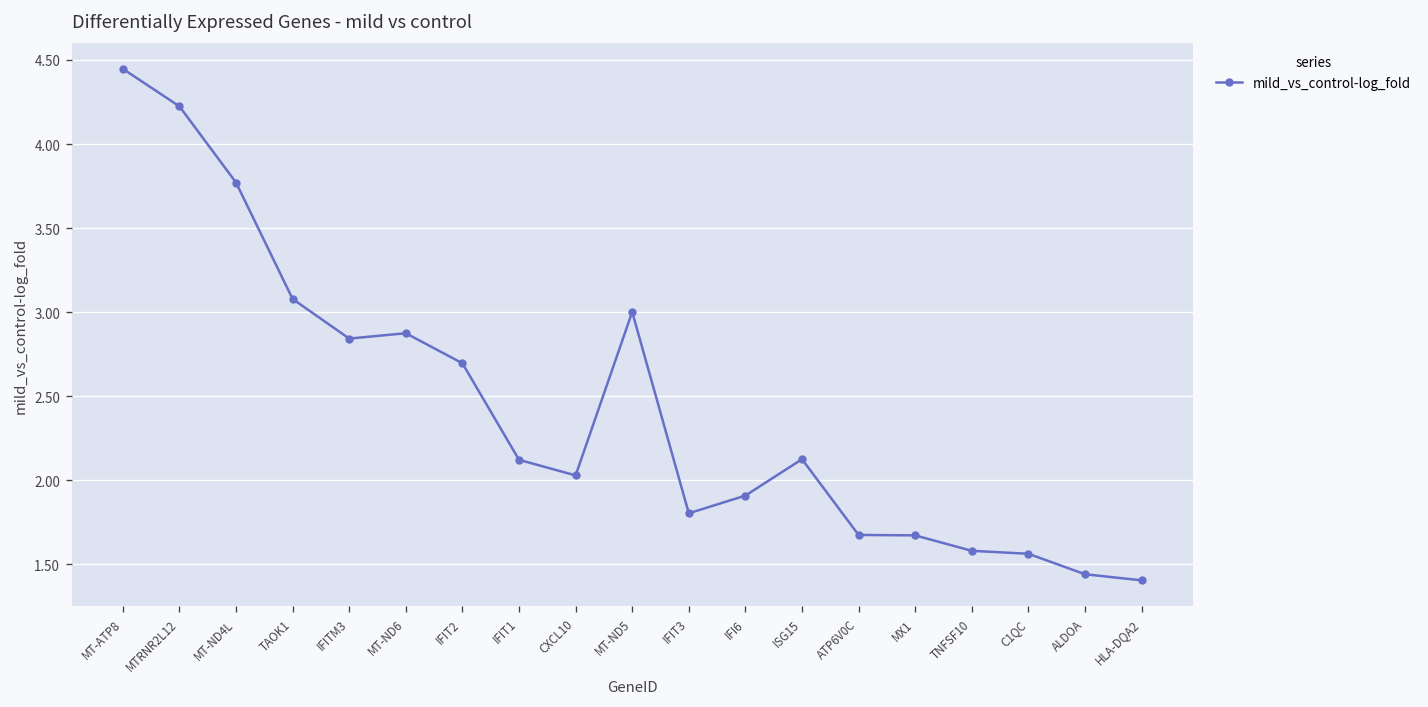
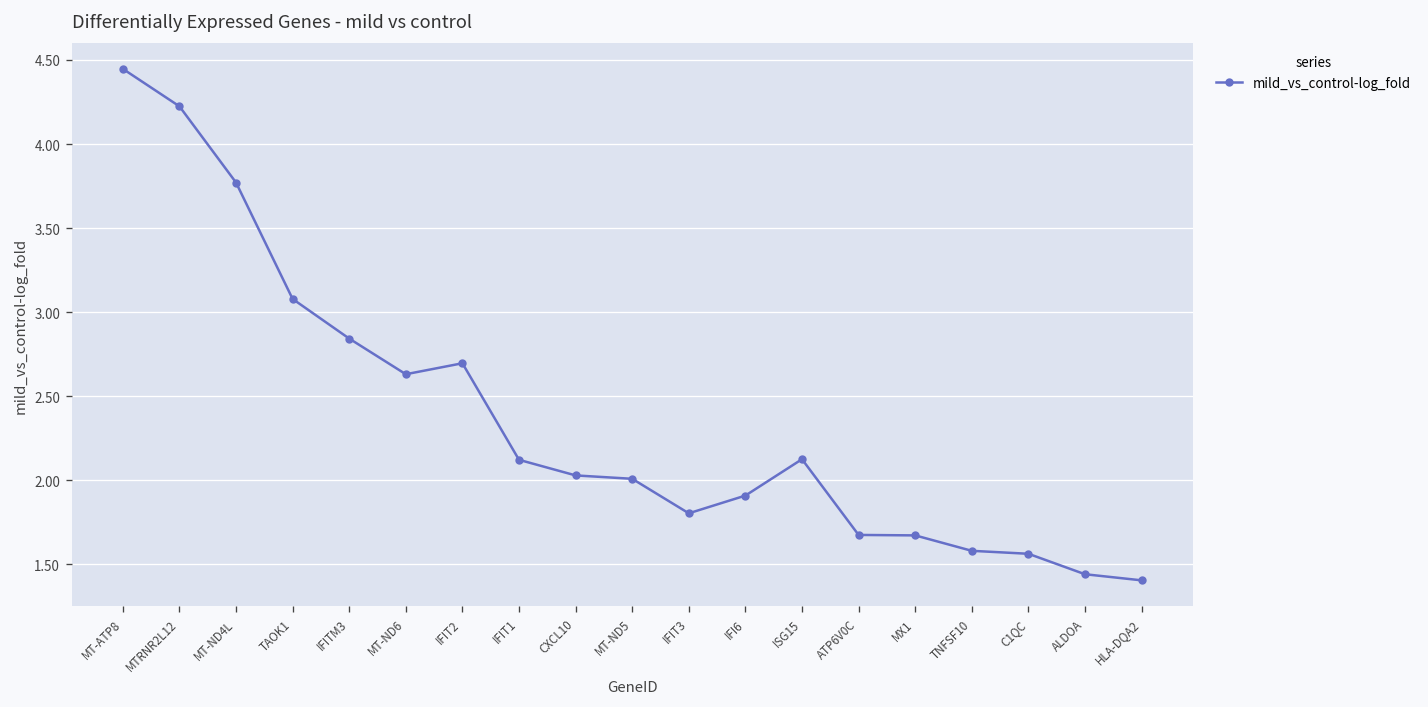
MT-ND6: 2.88 -> 2.63
MT-ND5: 3.00 -> 2.01
